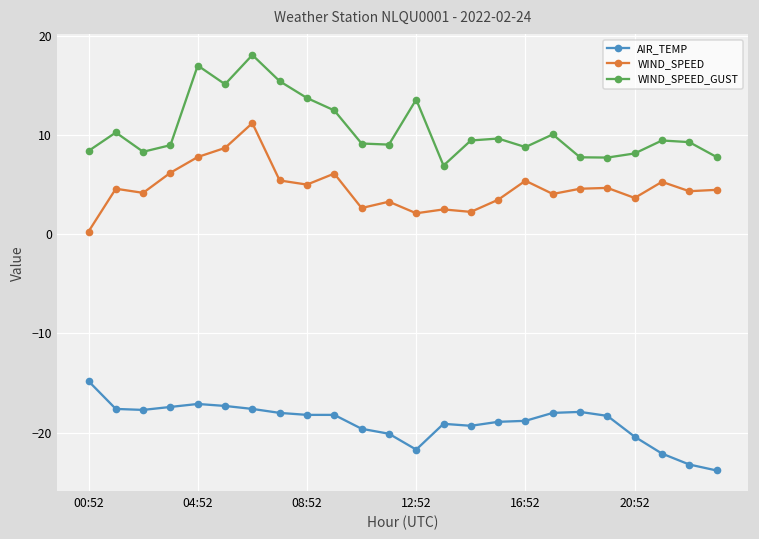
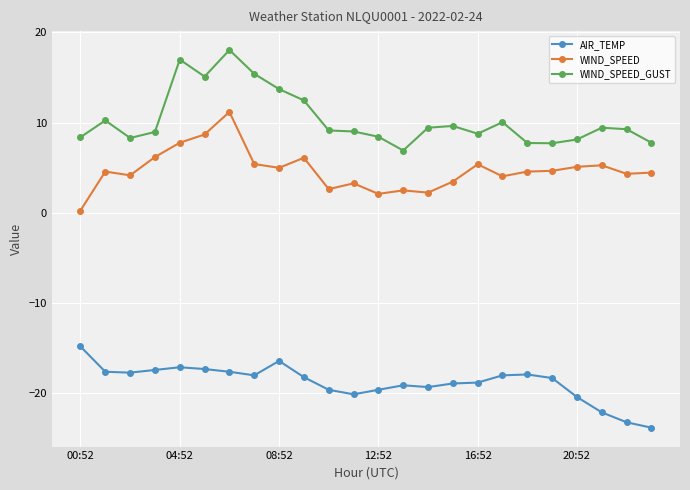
AIR_TEMP, 08:52: -18 -> -16
AIR_TEMP, 12:52: -22 -> -20
WIND_SPEED_GUST, 12:52: 14 -> 8
WIND_SPEED, 20:52: 4 -> 5
